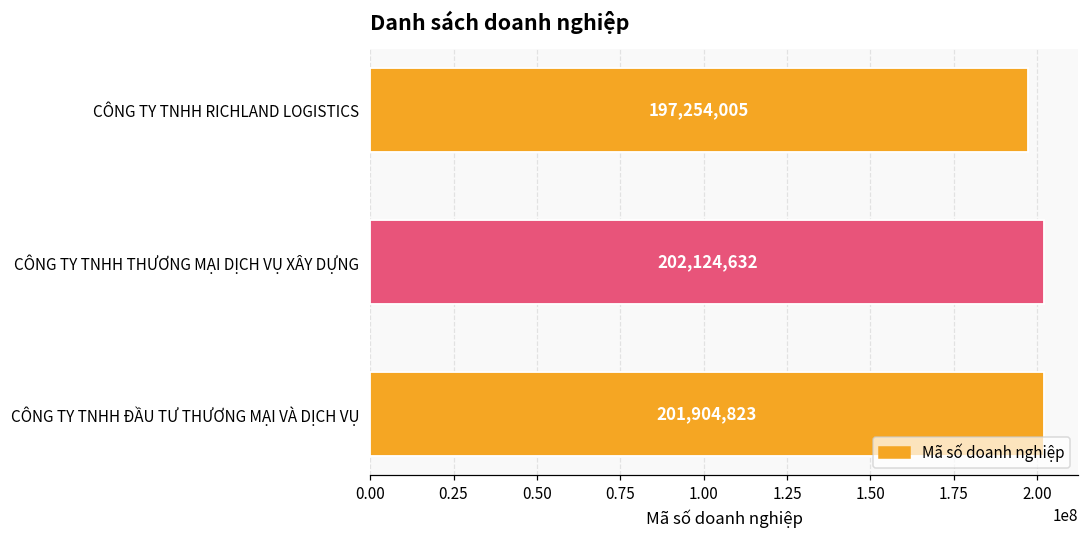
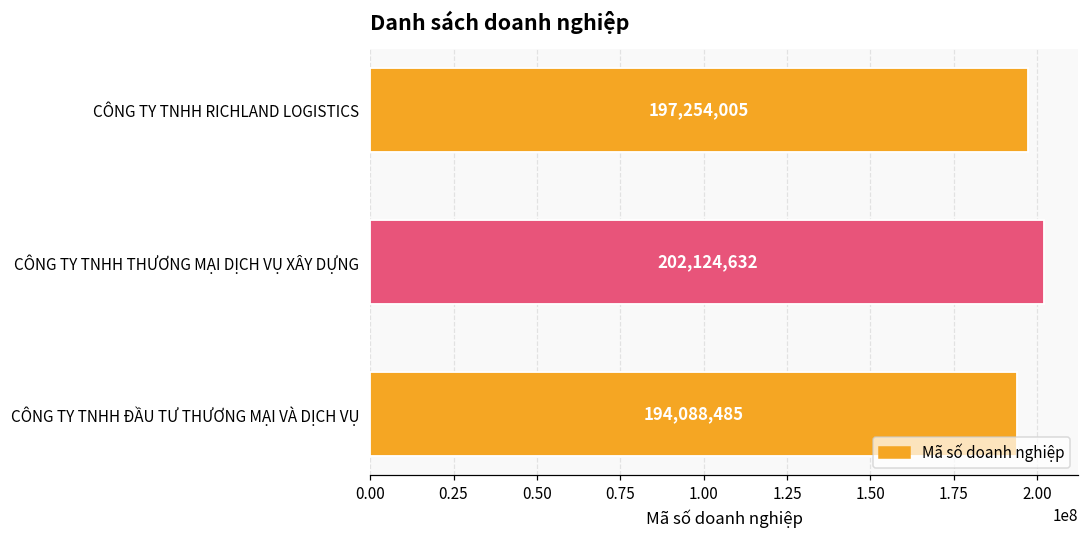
CÔNG TY TNHH ĐẦU TƯ THƯƠNG MẠI VÀ DỊCH VỤ: 201,904,823 -> 194,088,485
